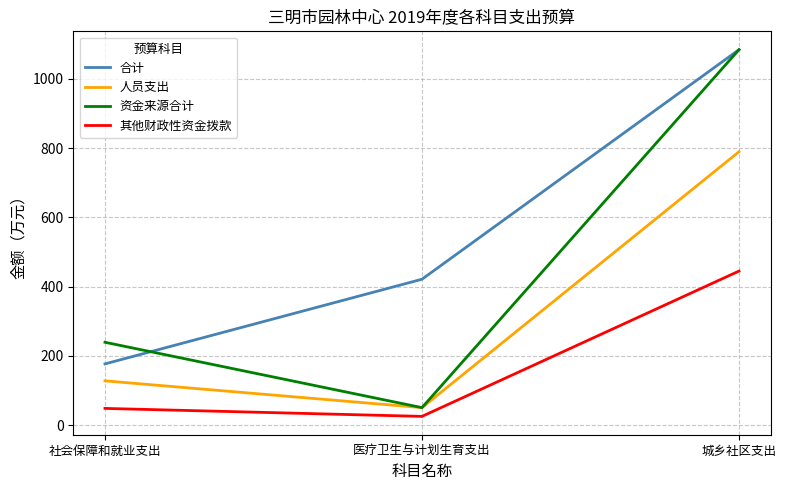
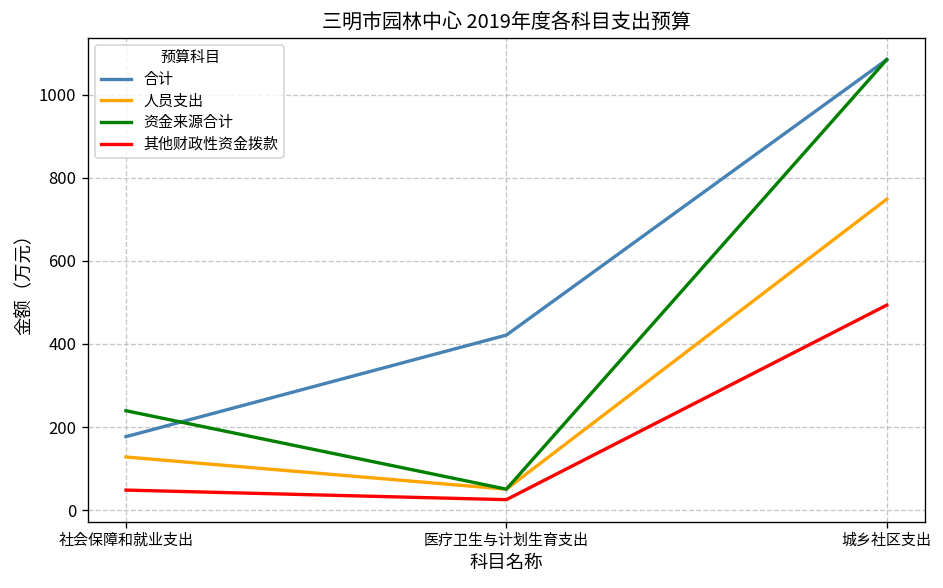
人员支出, 城乡社区支出: 790 -> 750
其他财政性资金拨款, 城乡社区支出: 440 -> 490
